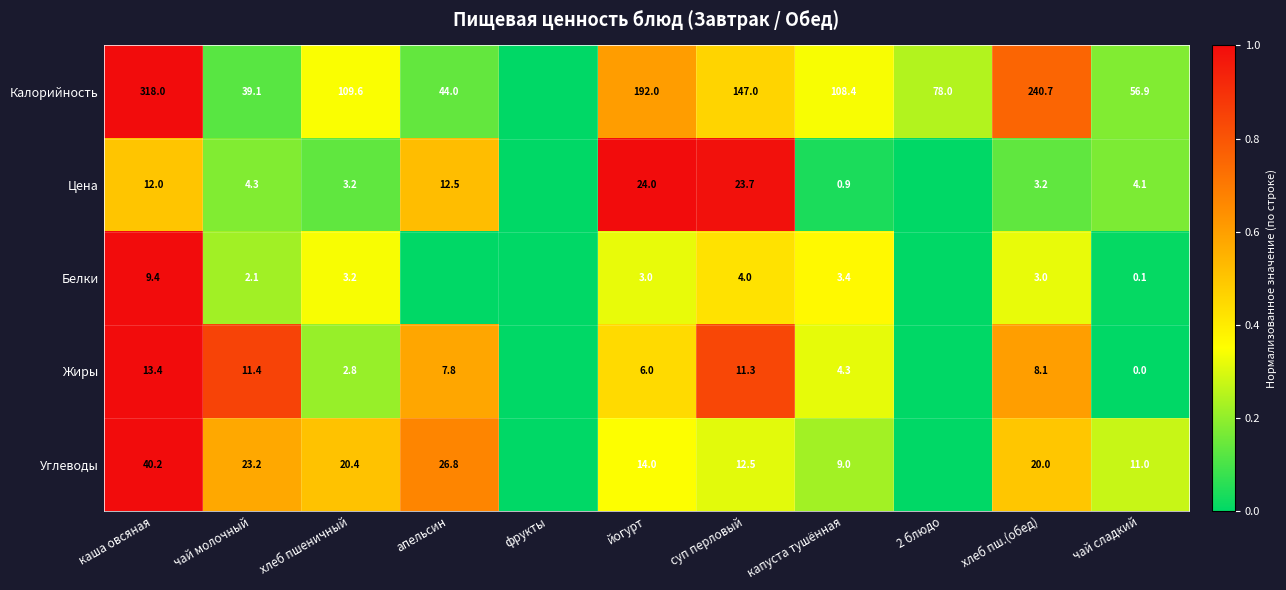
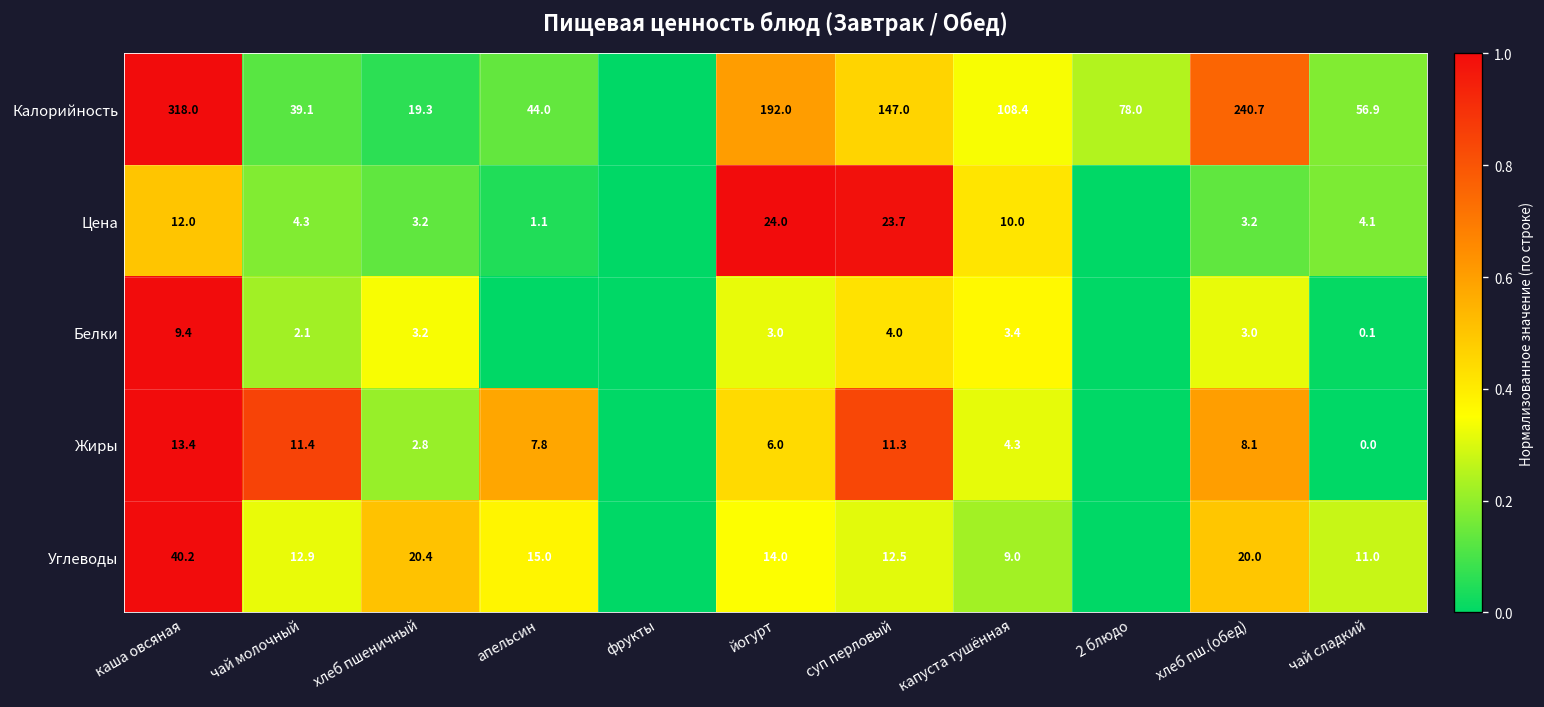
Калорийность, хлеб пшеничный: 109.6 -> 19.3
Цена, апельсин: 12.5 -> 1.1
Цена, капуста тушённая: 0.9 -> 10.0
Углеводы, чай молочный: 23.2 -> 12.9
Углеводы, апельсин: 26.8 -> 15.0
